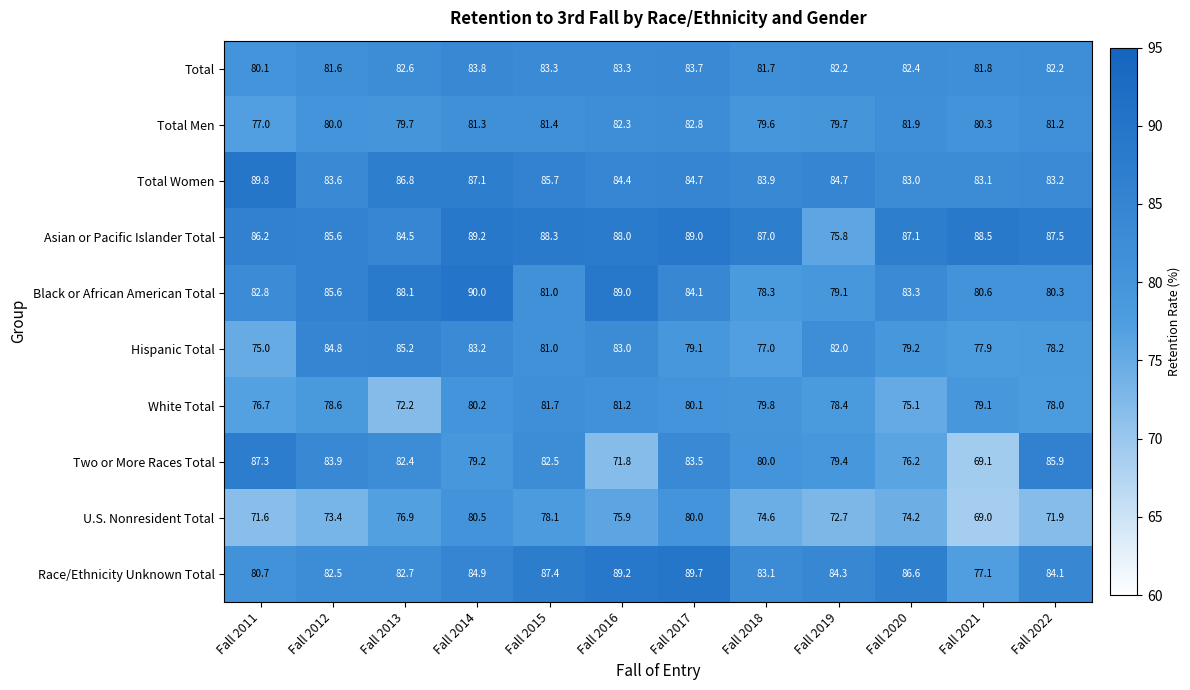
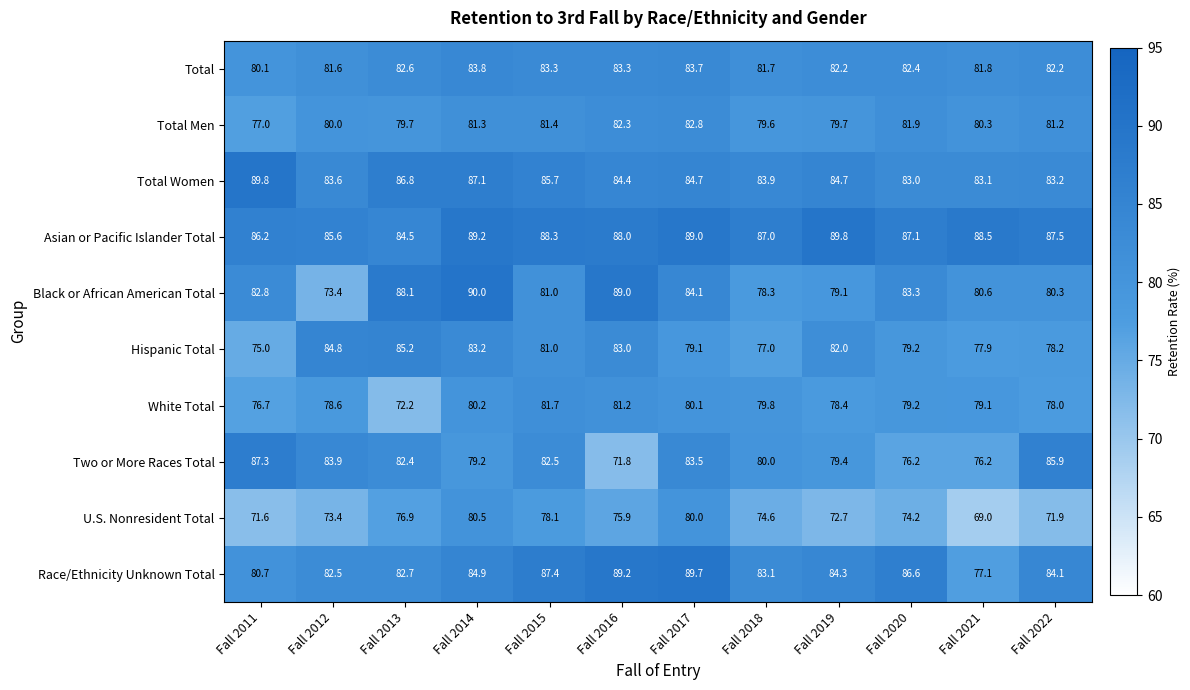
Asian or Pacific Islander Total, Fall 2019: 75.8 -> 89.8
Black or African American Total, Fall 2012: 85.6 -> 73.4
White Total, Fall 2020: 75.1 -> 79.2
Two or More Races Total, Fall 2021: 69.1 -> 76.2
